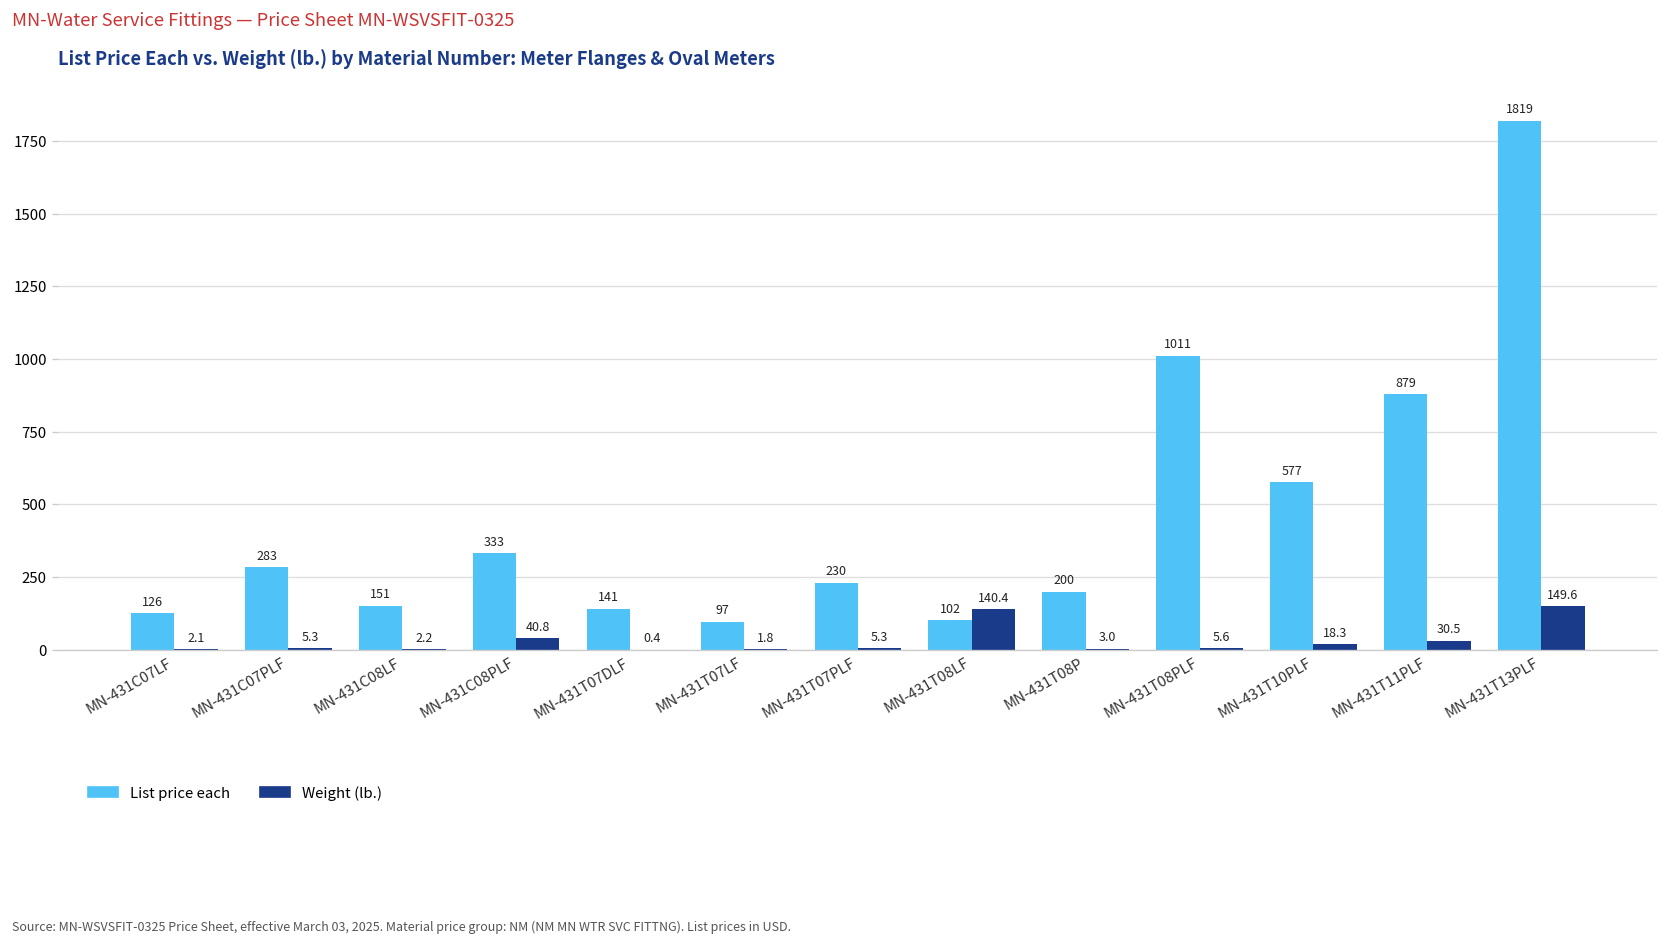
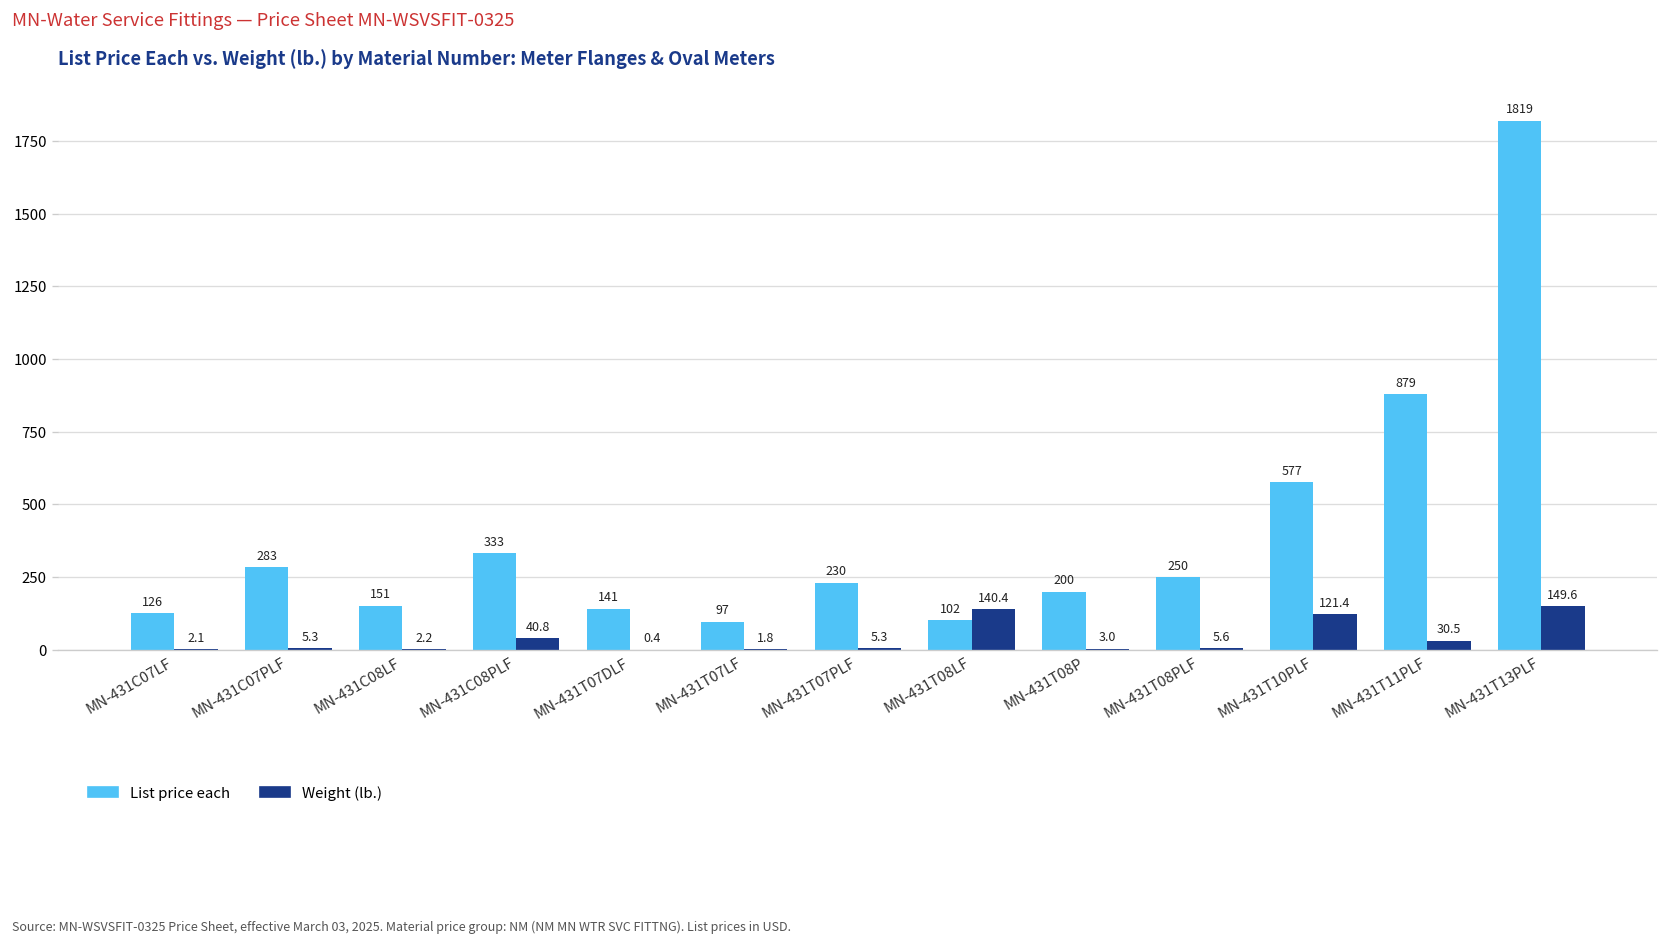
List price each, MN-431T08PLF: 1011 -> 250
Weight (lb.), MN-431T10PLF: 18.3 -> 121.4
